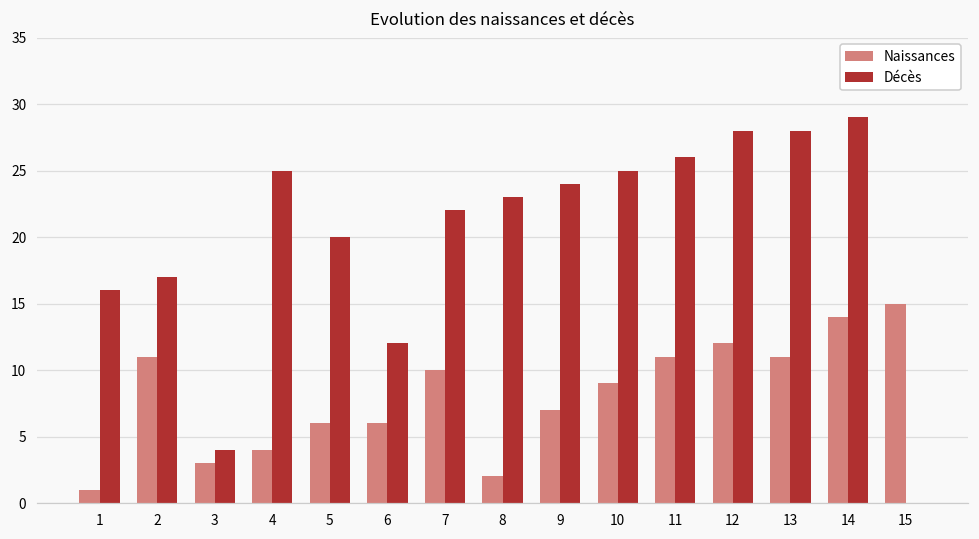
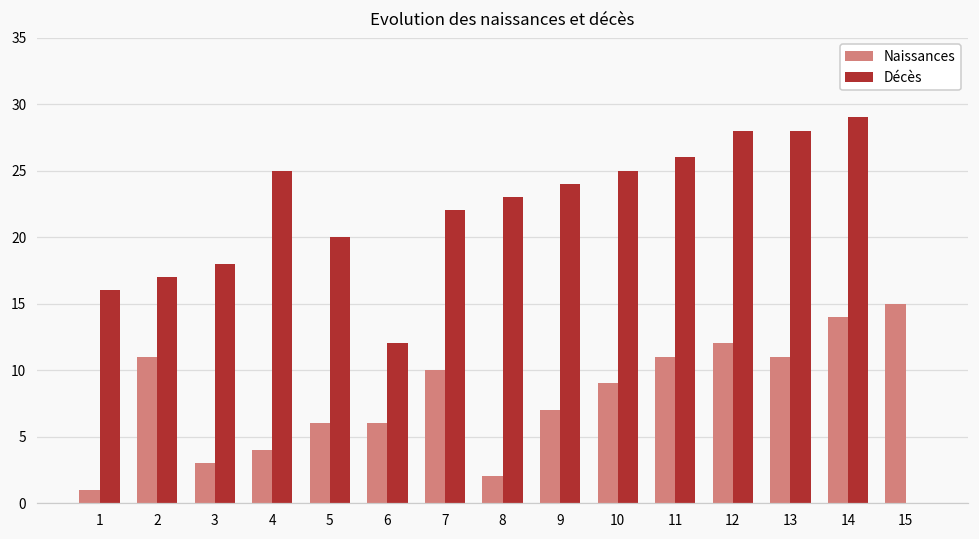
Décès, 3: 4 -> 18
